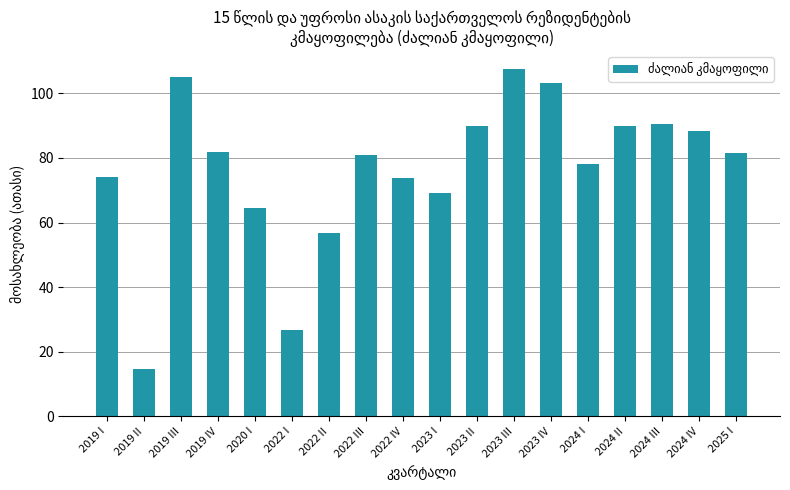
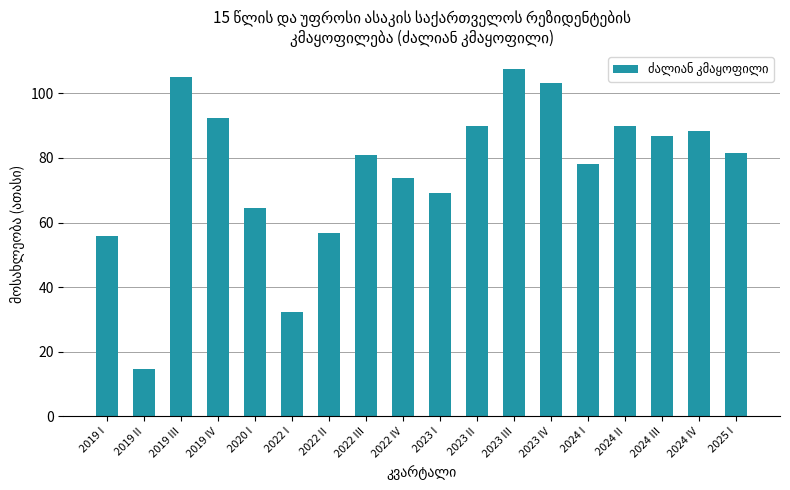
2019 I: 74 -> 56
2019 IV: 82 -> 92
2022 I: 27 -> 32
2024 III: 90 -> 87
